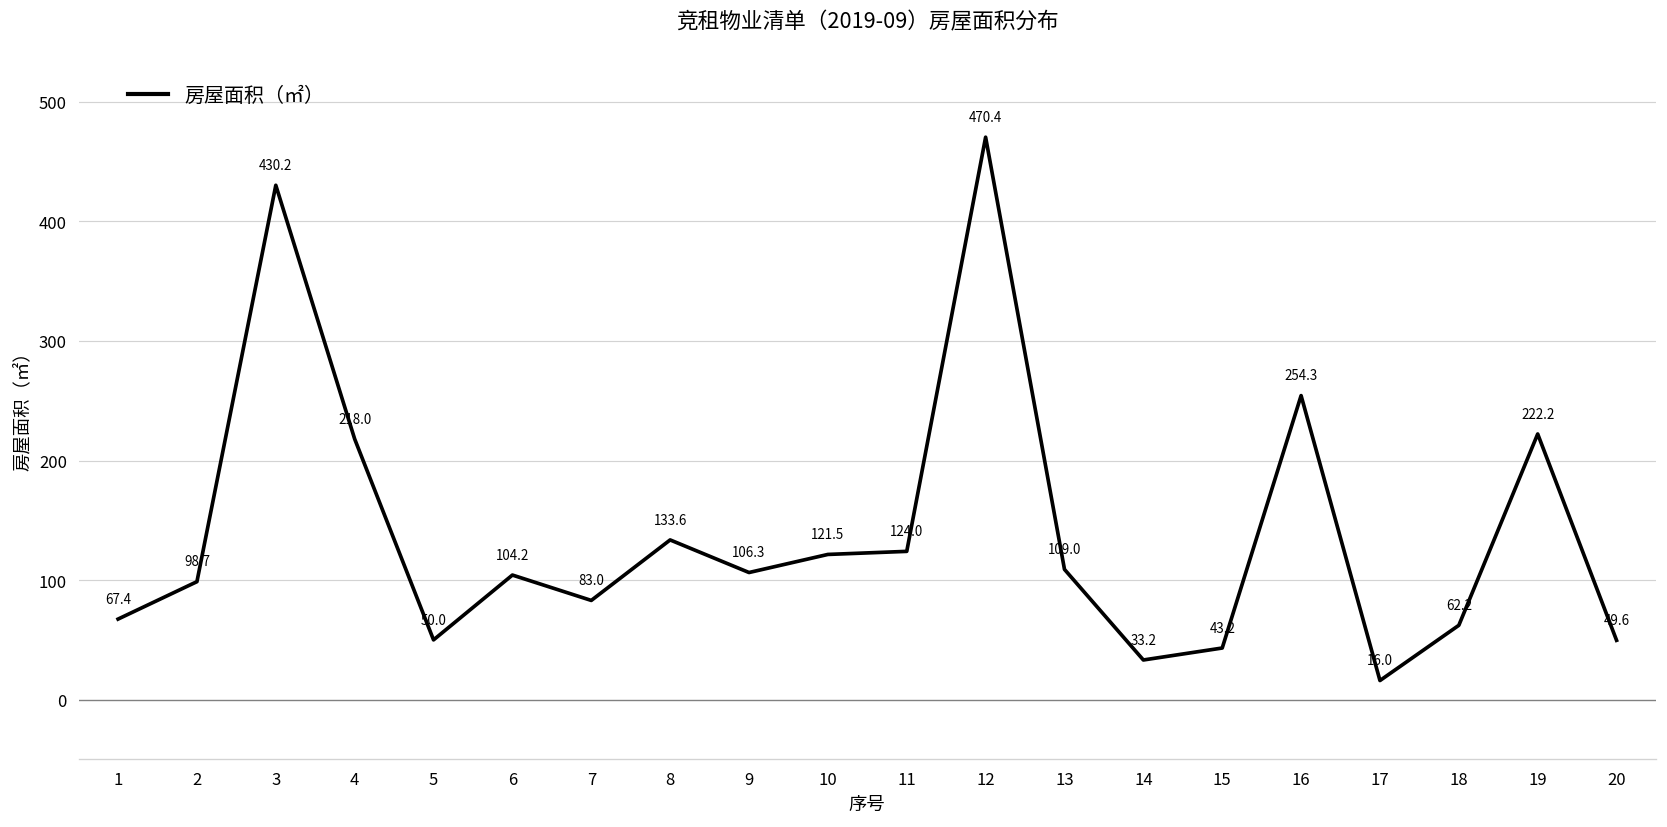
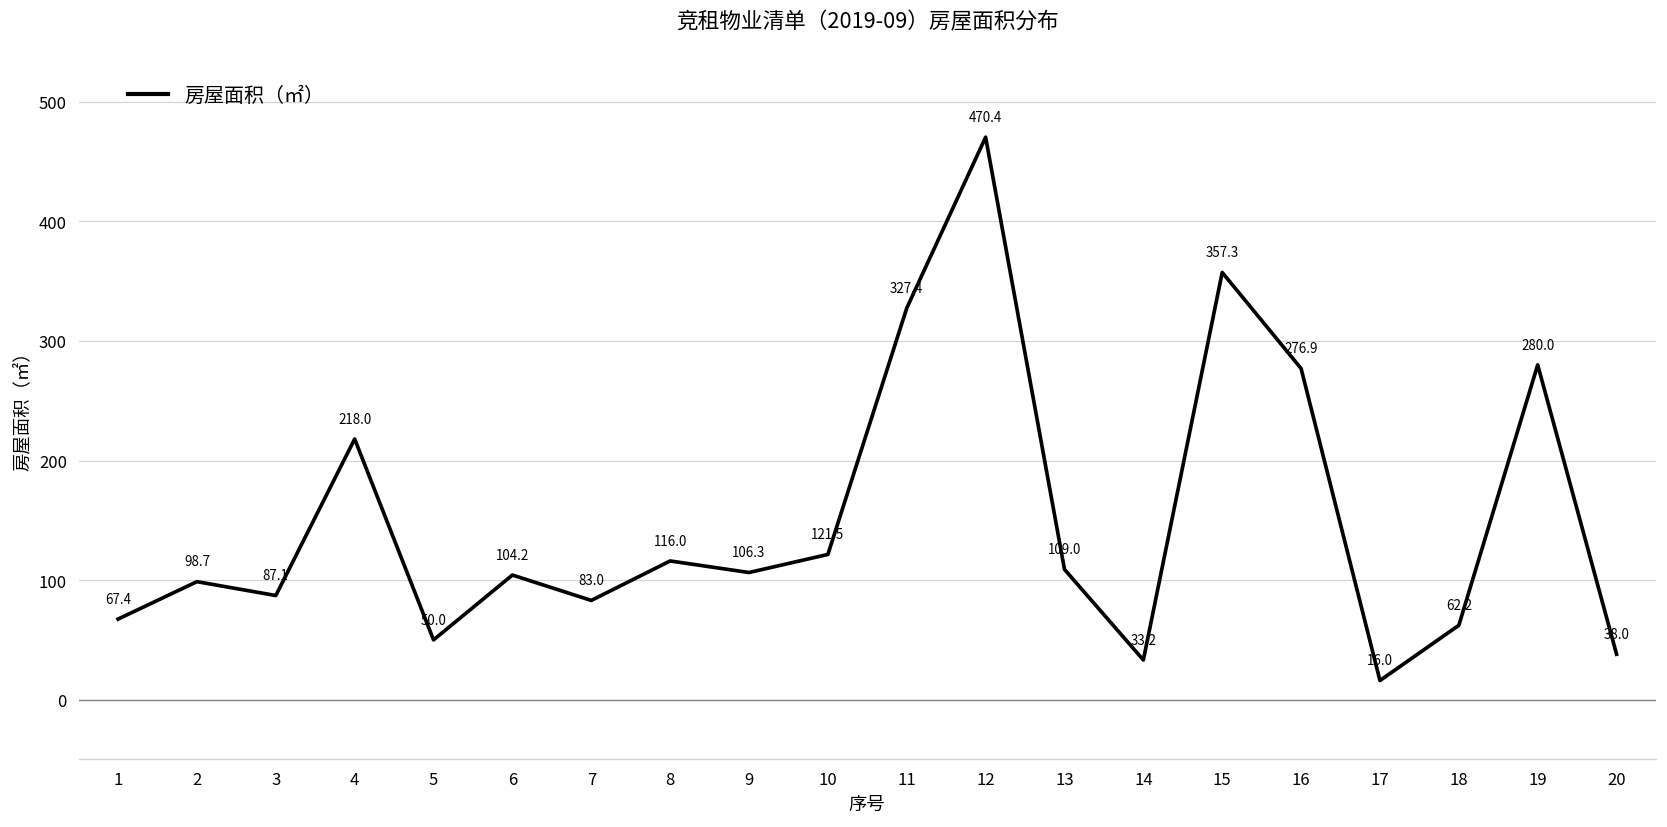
3: 430.2 -> 87.1
8: 133.6 -> 116.0
11: 124.0 -> 327.4
15: 43.2 -> 357.3
16: 254.3 -> 276.9
19: 222.2 -> 280.0
20: 49.6 -> 38.0
